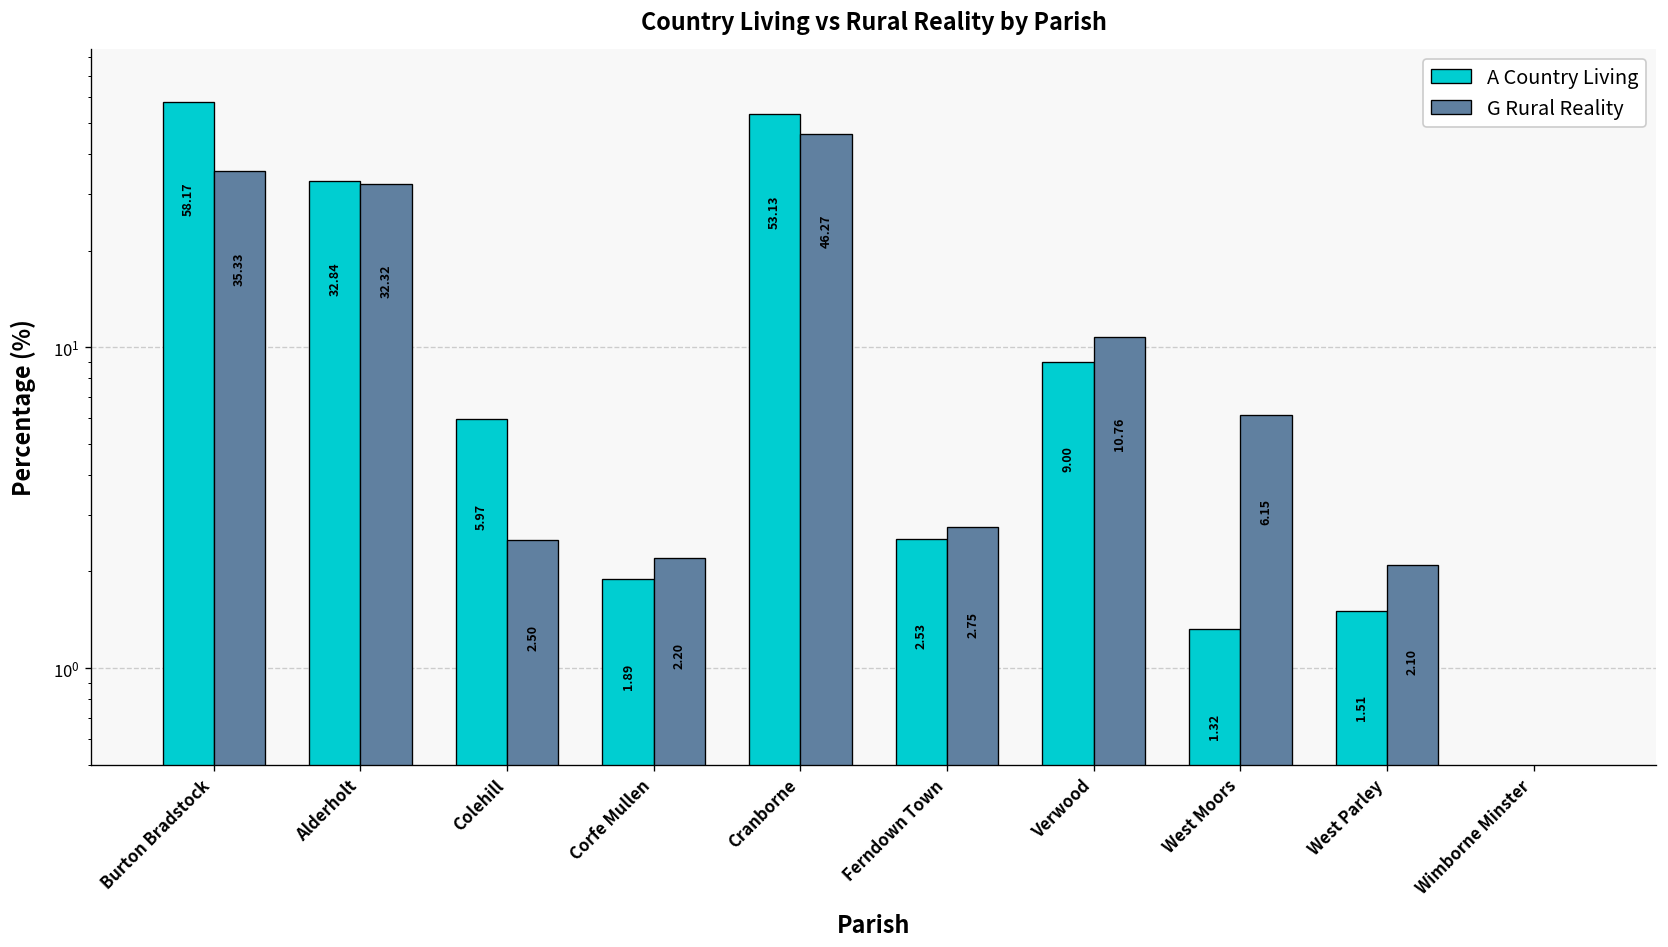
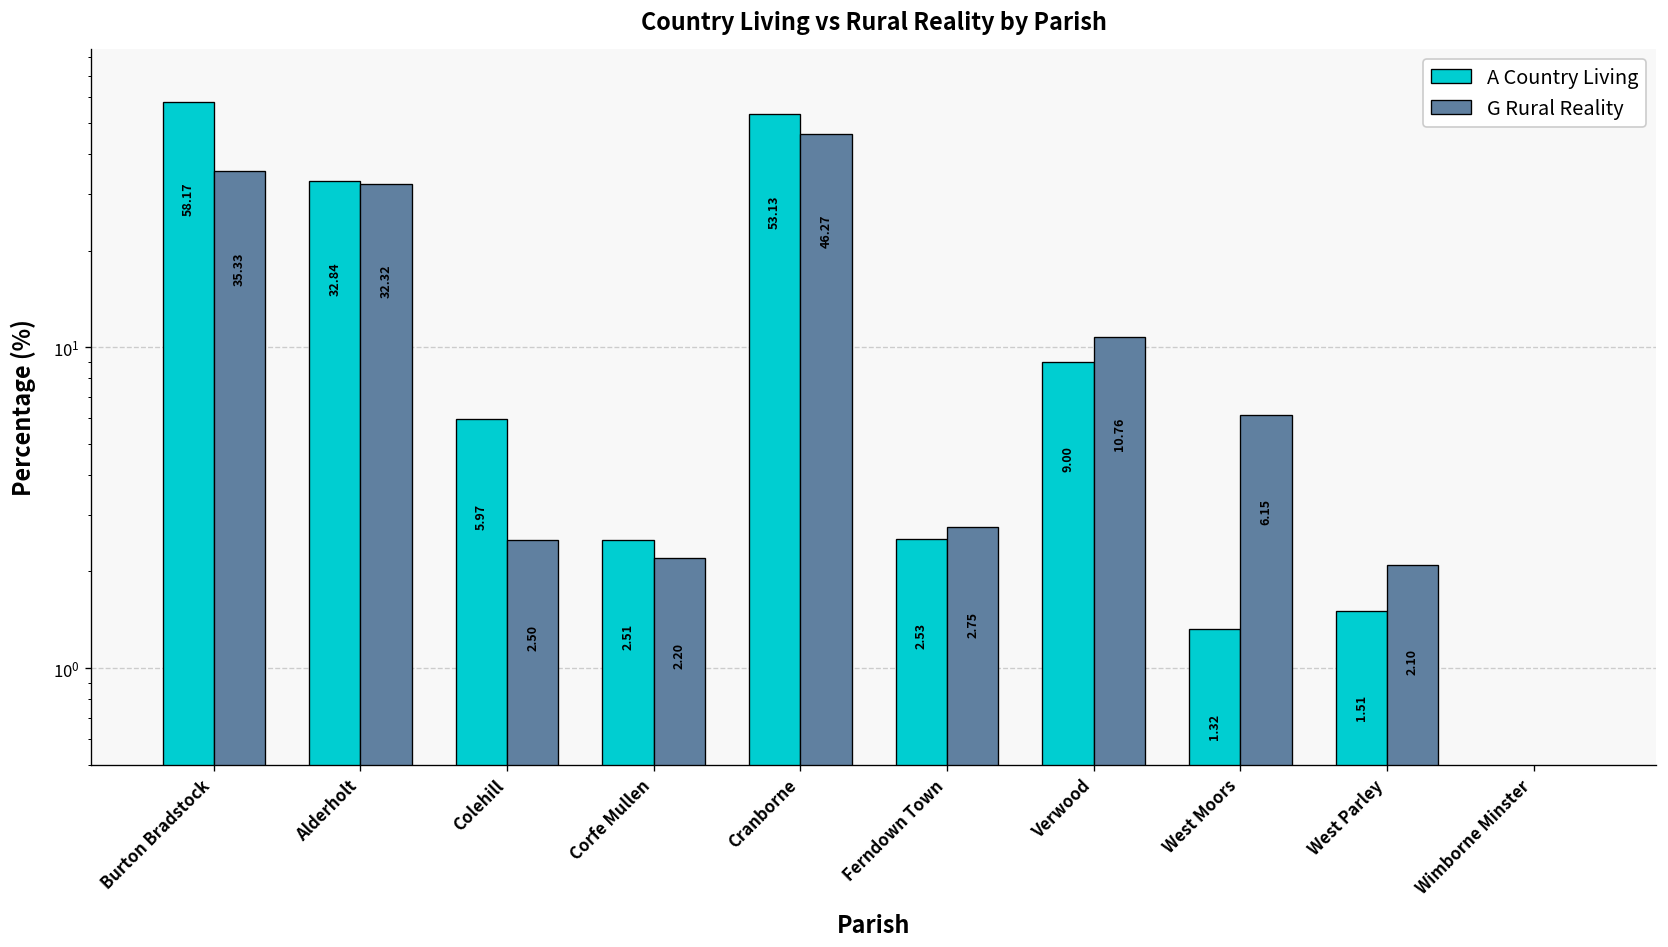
A Country Living, Corfe Mullen: 1.89 -> 2.51
